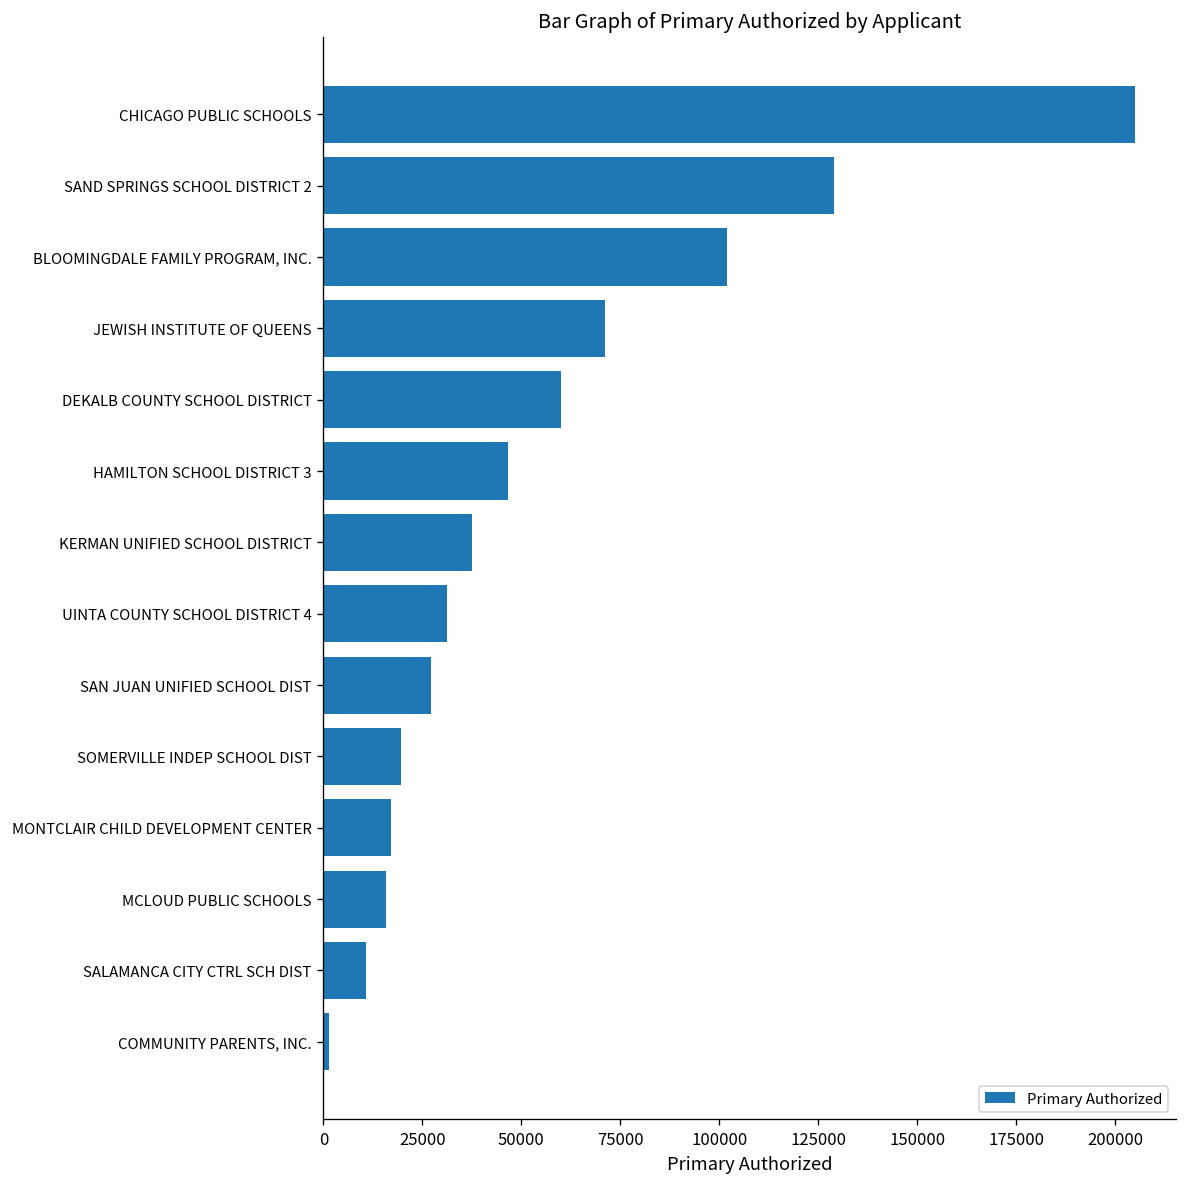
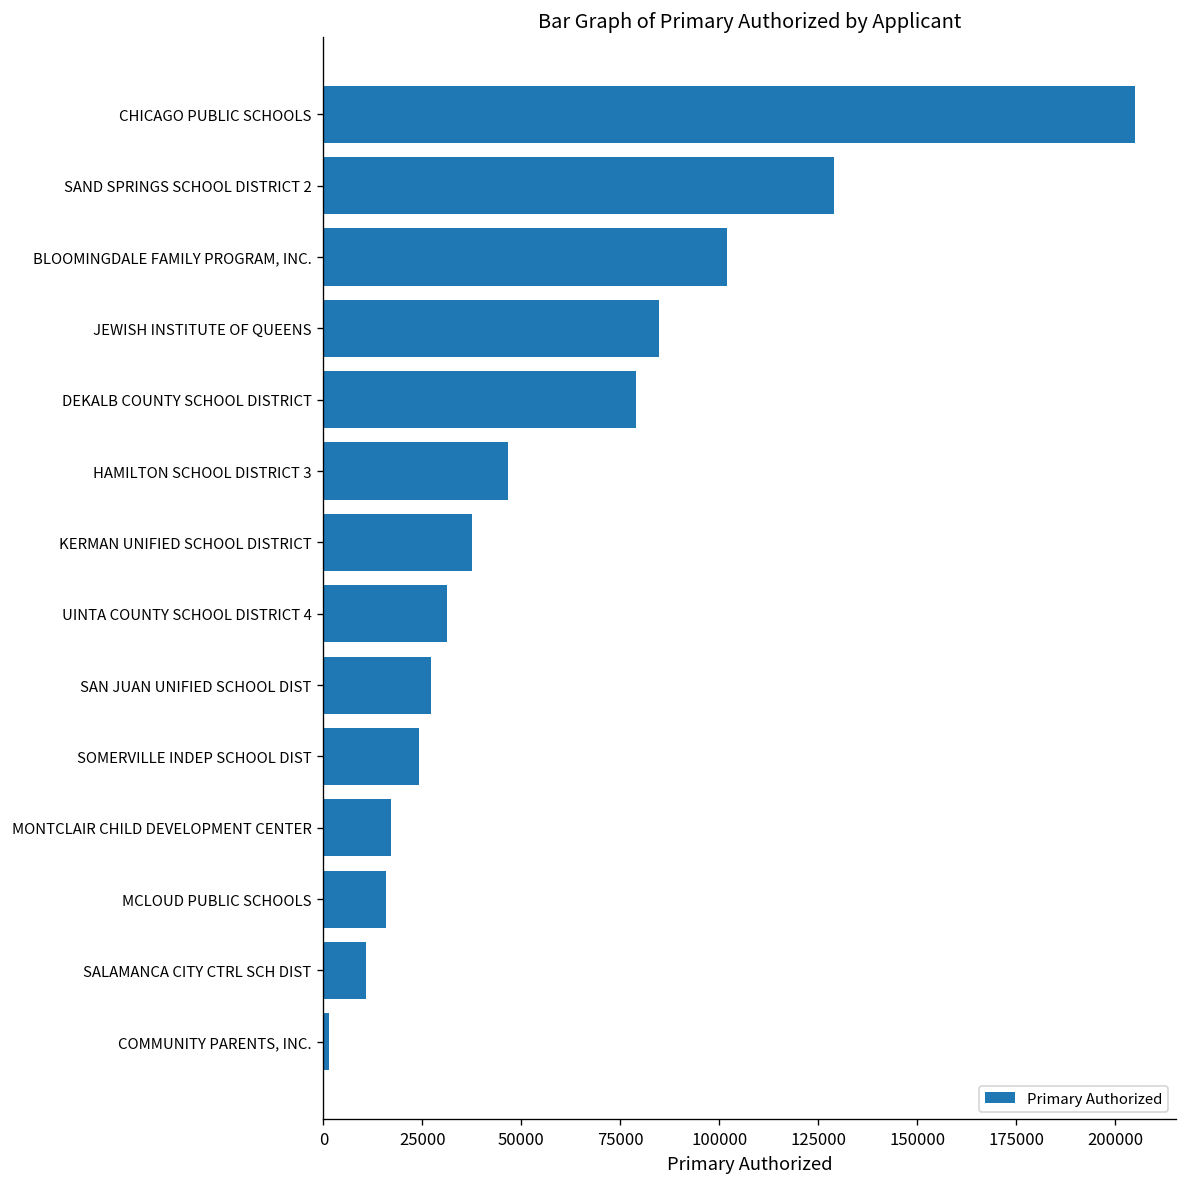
JEWISH INSTITUTE OF QUEENS: 71000 -> 85000
DEKALB COUNTY SCHOOL DISTRICT: 60000 -> 79000
SOMERVILLE INDEP SCHOOL DIST: 20000 -> 24000
